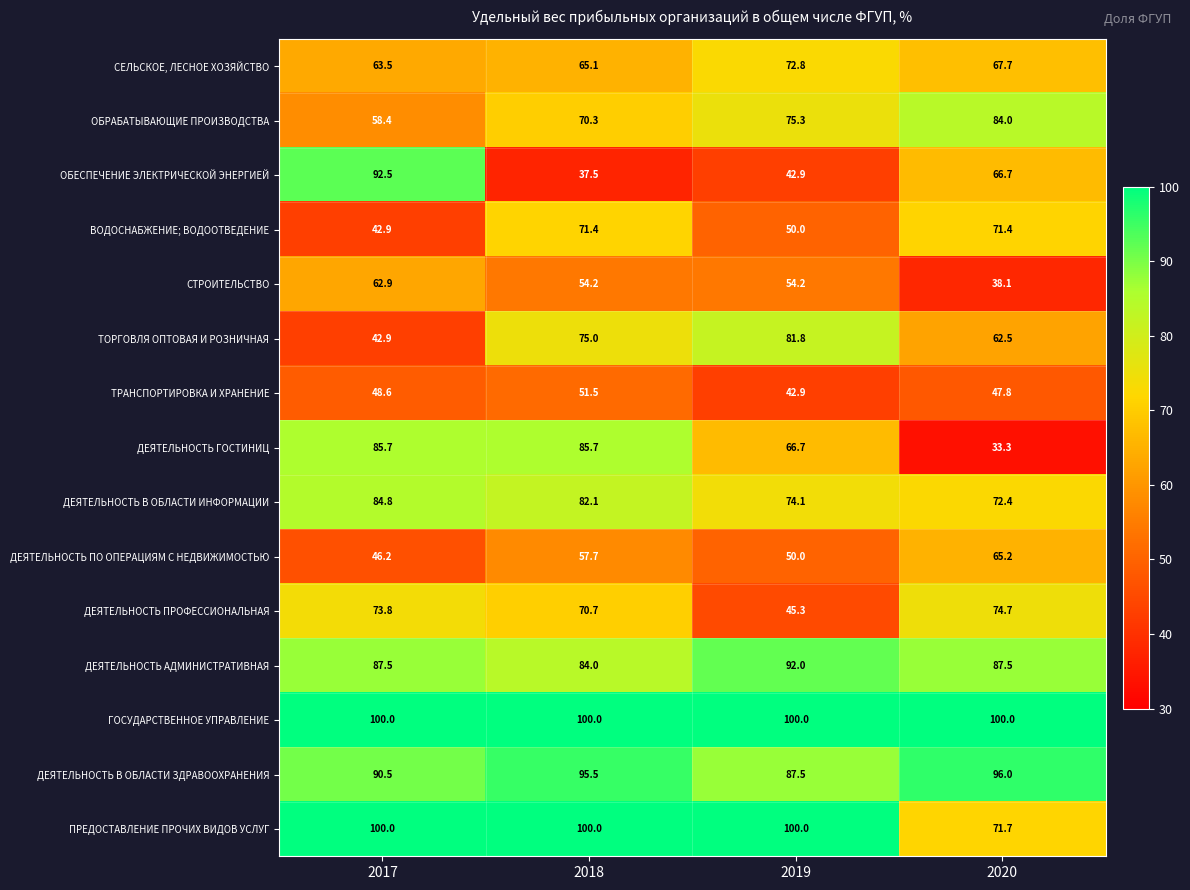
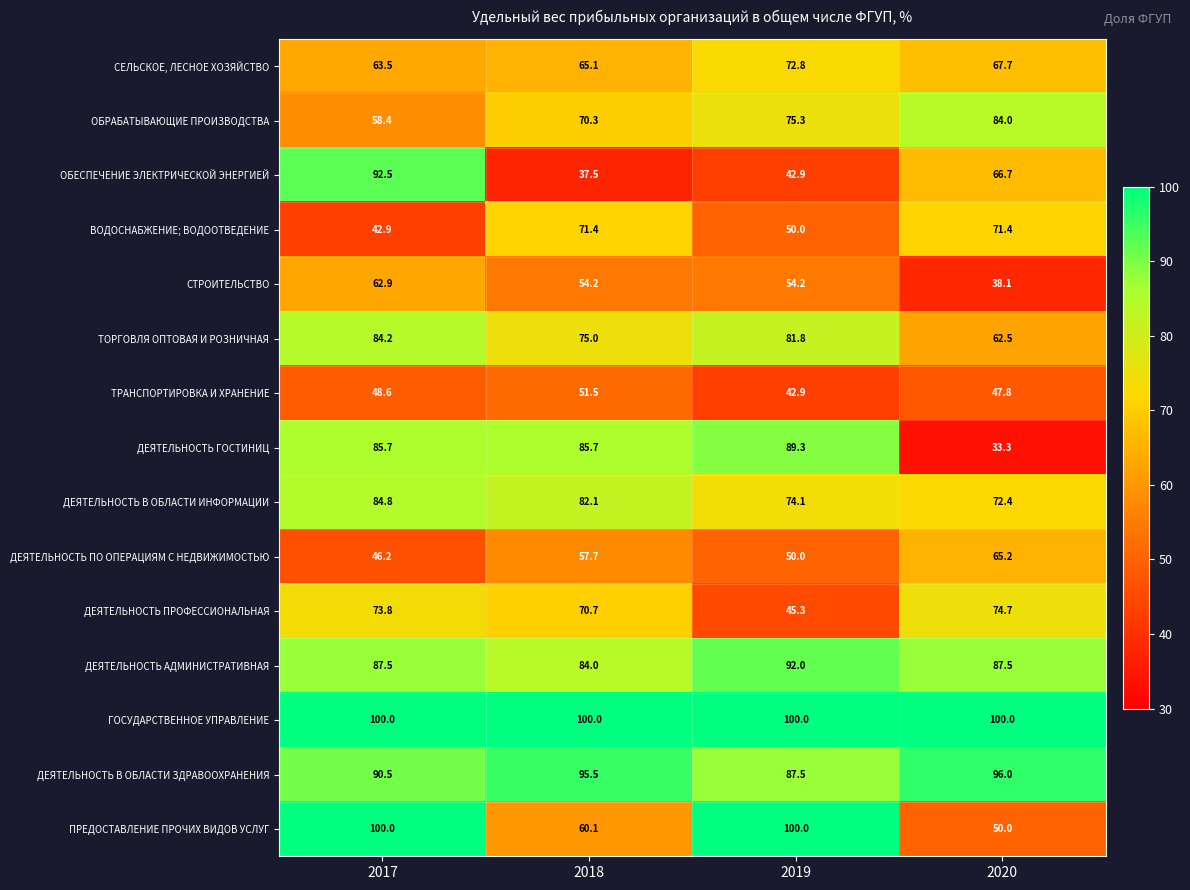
ТОРГОВЛЯ ОПТОВАЯ И РОЗНИЧНАЯ, 2017: 42.9 -> 84.2
ДЕЯТЕЛЬНОСТЬ ГОСТИНИЦ, 2019: 66.7 -> 89.3
ПРЕДОСТАВЛЕНИЕ ПРОЧИХ ВИДОВ УСЛУГ, 2018: 100.0 -> 60.1
ПРЕДОСТАВЛЕНИЕ ПРОЧИХ ВИДОВ УСЛУГ, 2020: 71.7 -> 50.0
